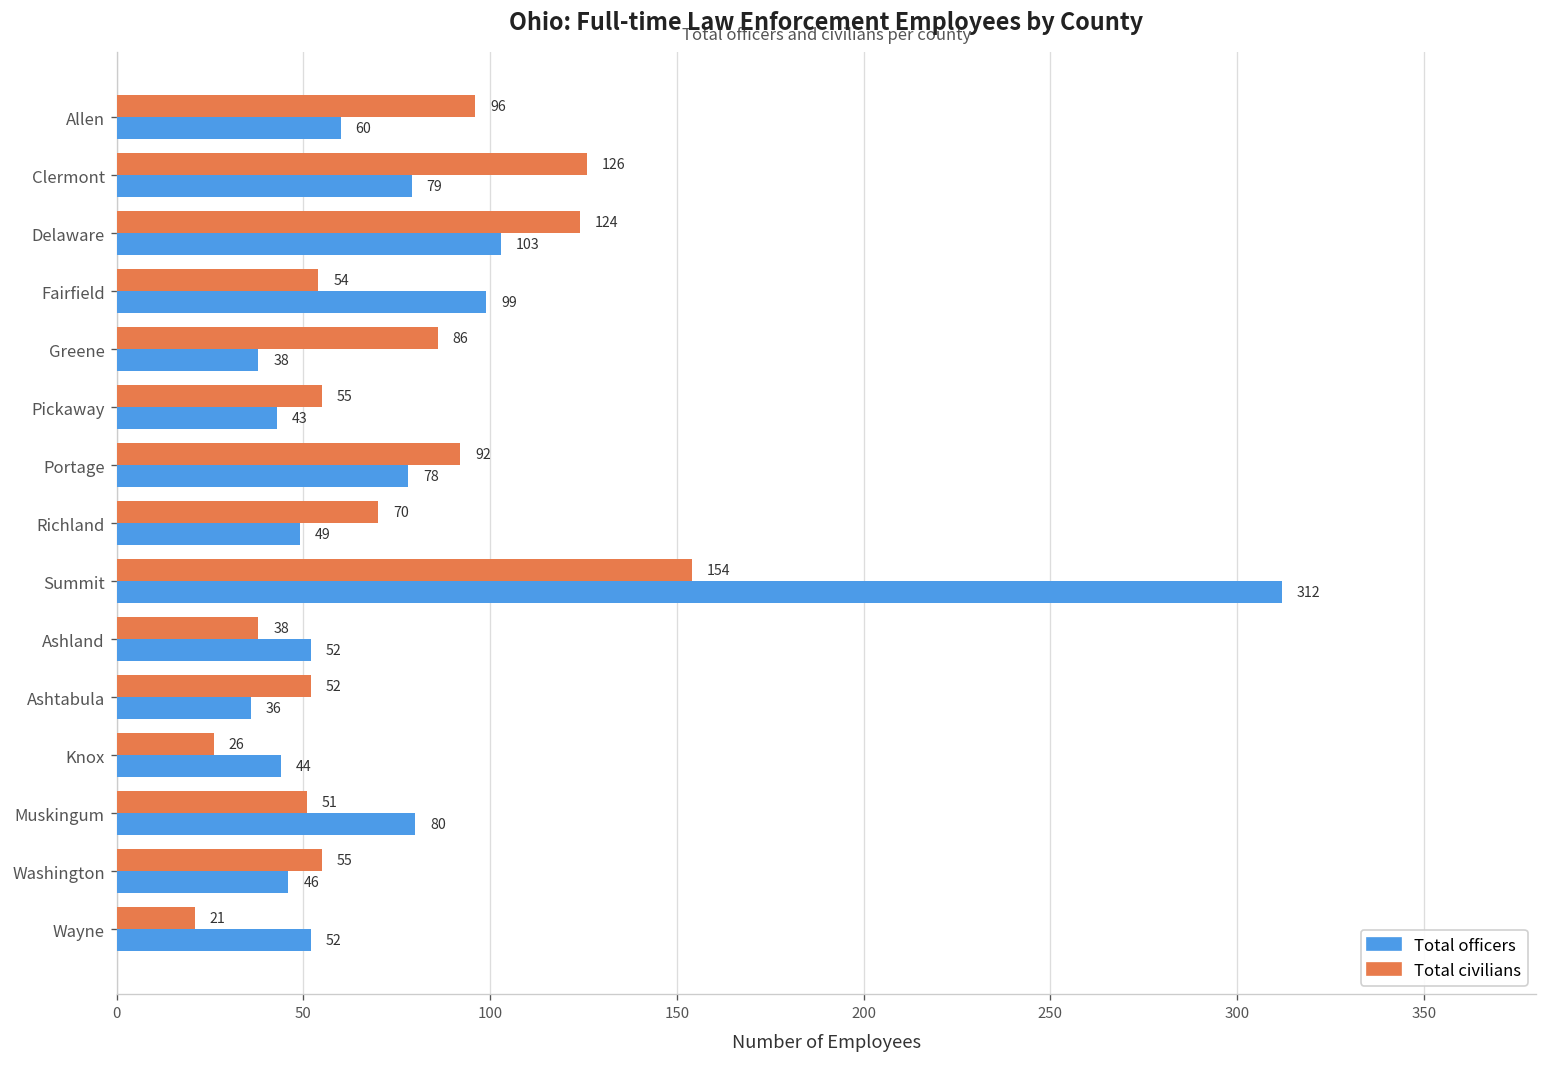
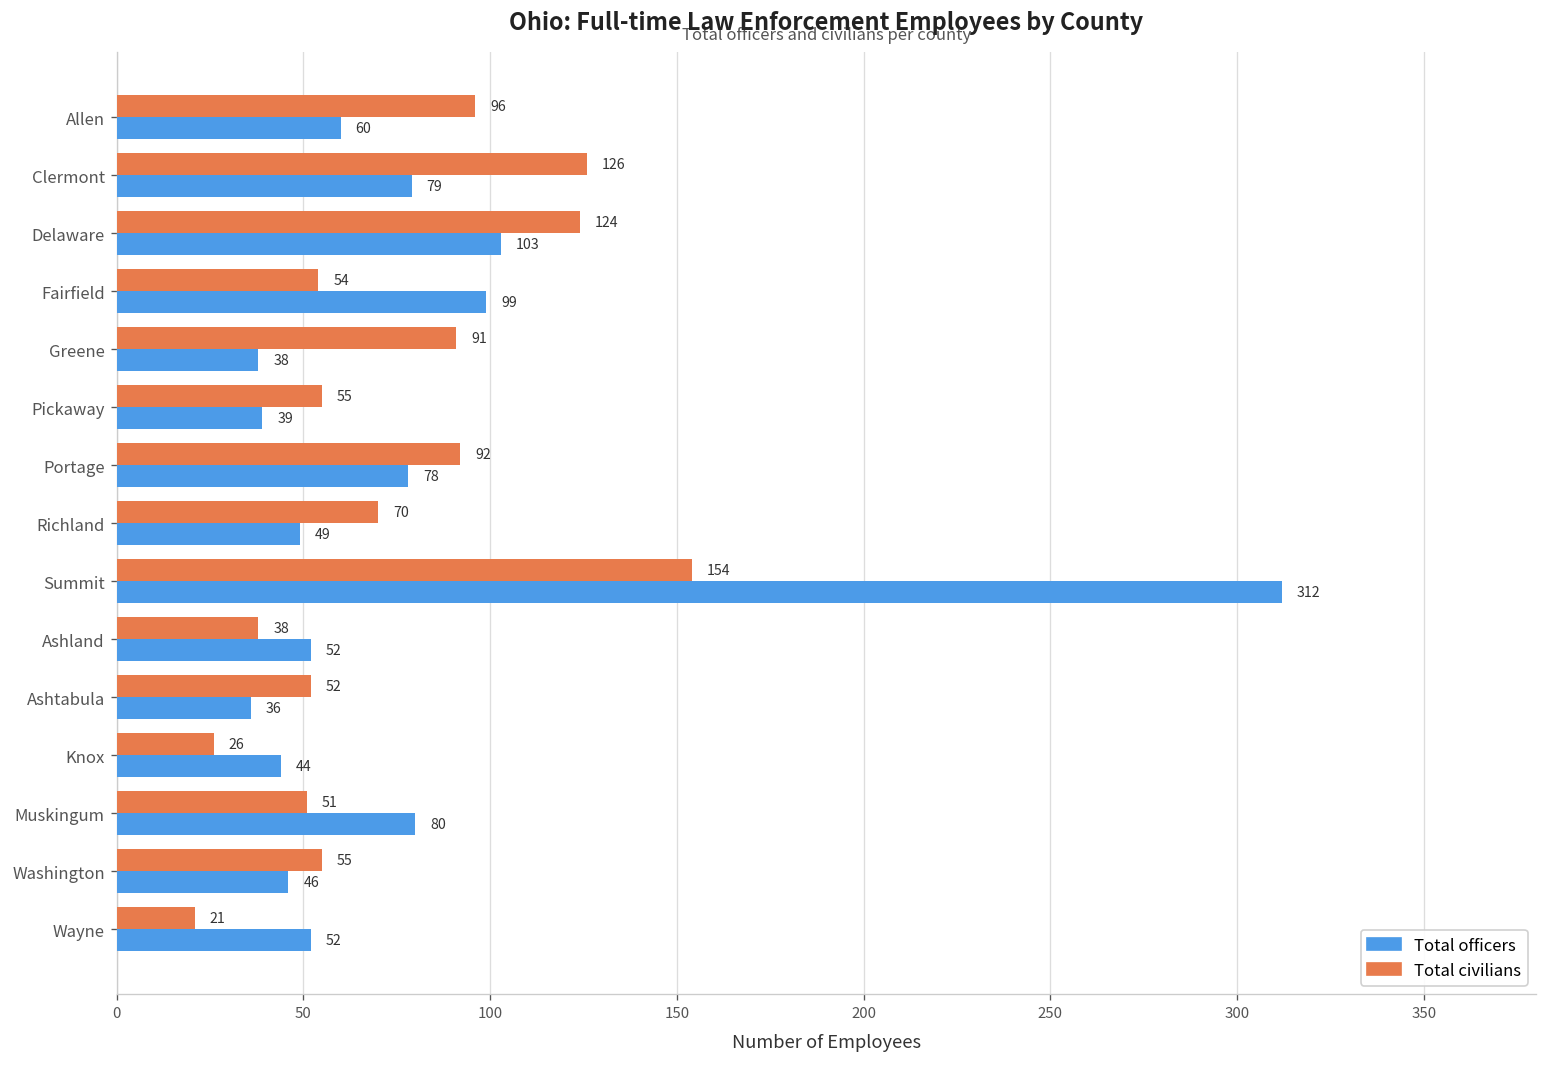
Total civilians, Greene: 86 -> 91
Total officers, Pickaway: 43 -> 39
